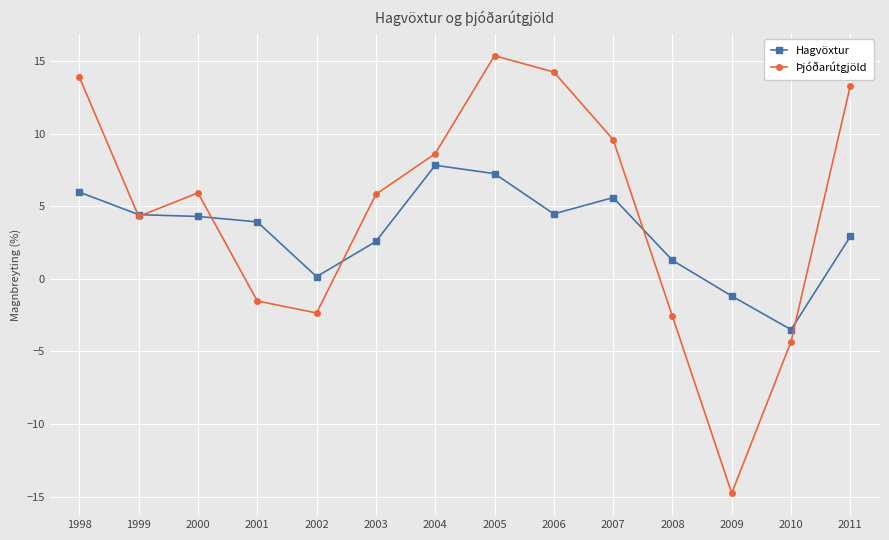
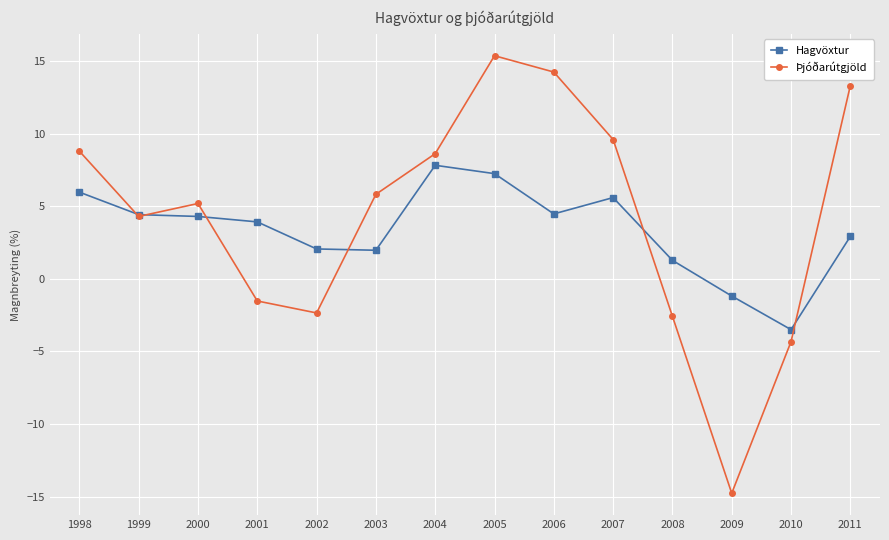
Þjóðarútgjöld, 1998: 13.9 -> 8.8
Þjóðarútgjöld, 2000: 5.9 -> 5.2
Hagvöxtur, 2002: 0.2 -> 2.1
Hagvöxtur, 2003: 2.6 -> 2.0
